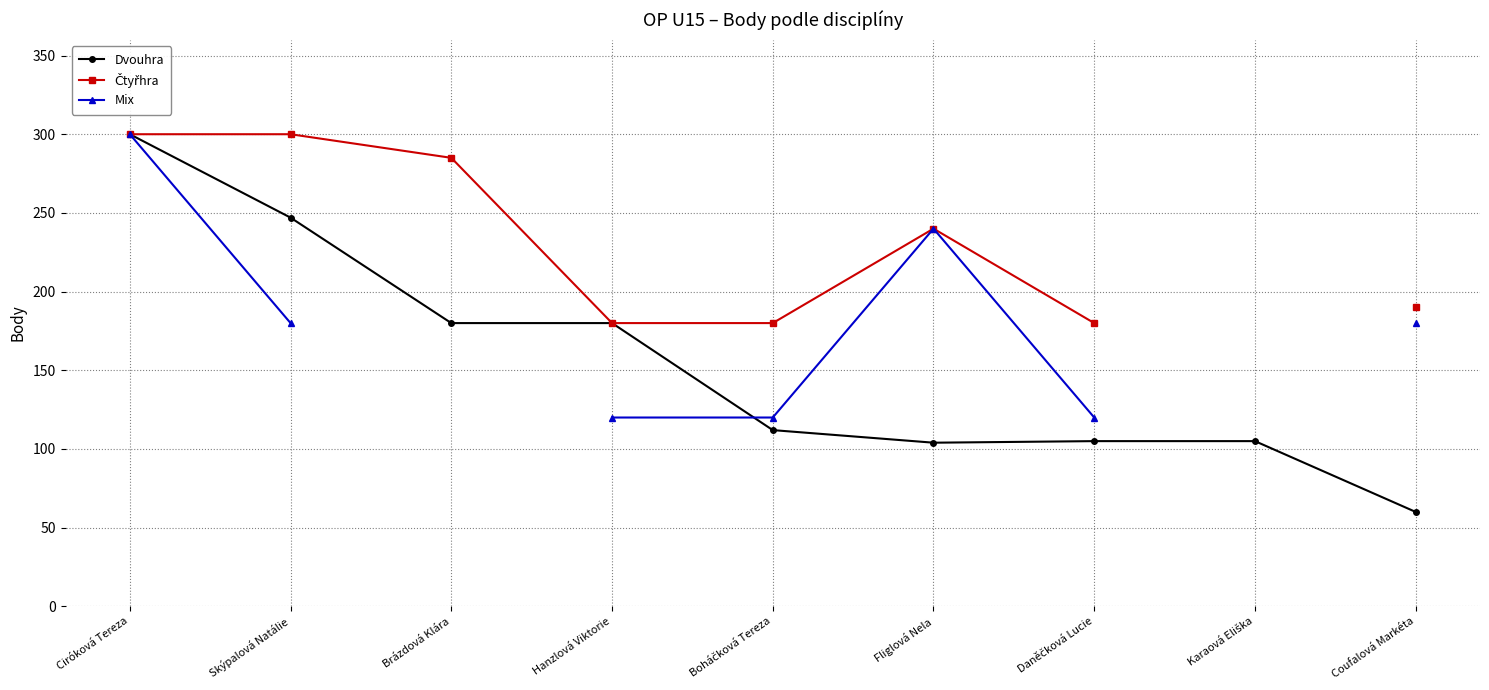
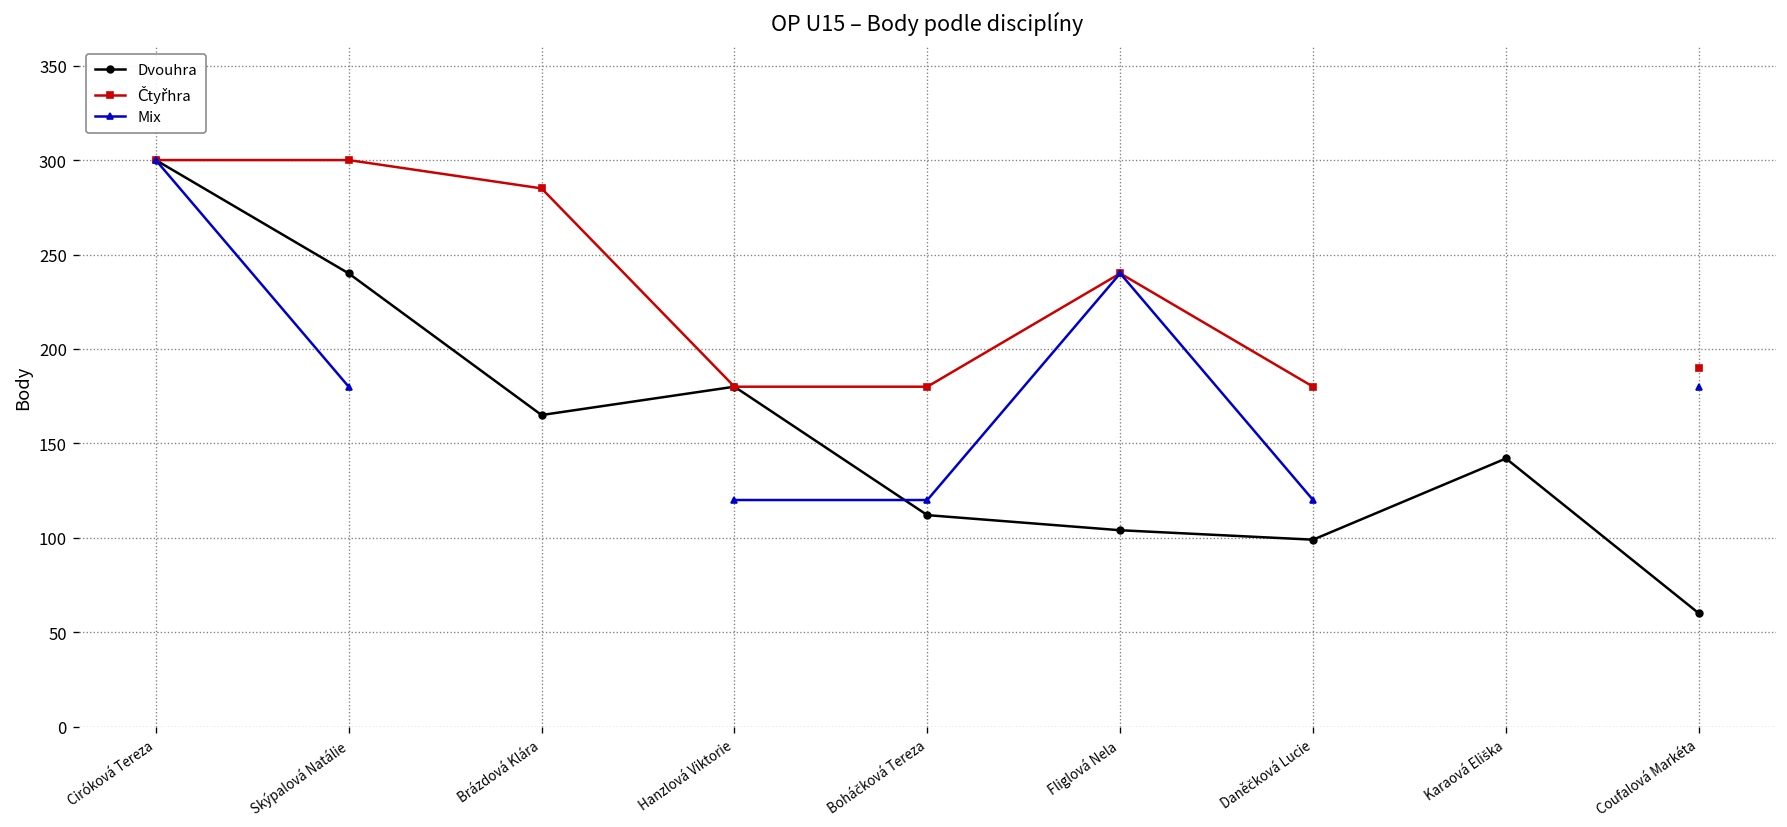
Dvouhra, Skýpalová Natálie: 247 -> 240
Dvouhra, Brázdová Klára: 180 -> 165
Dvouhra, Daněčková Lucie: 105 -> 99
Dvouhra, Karaová Eliška: 105 -> 142
